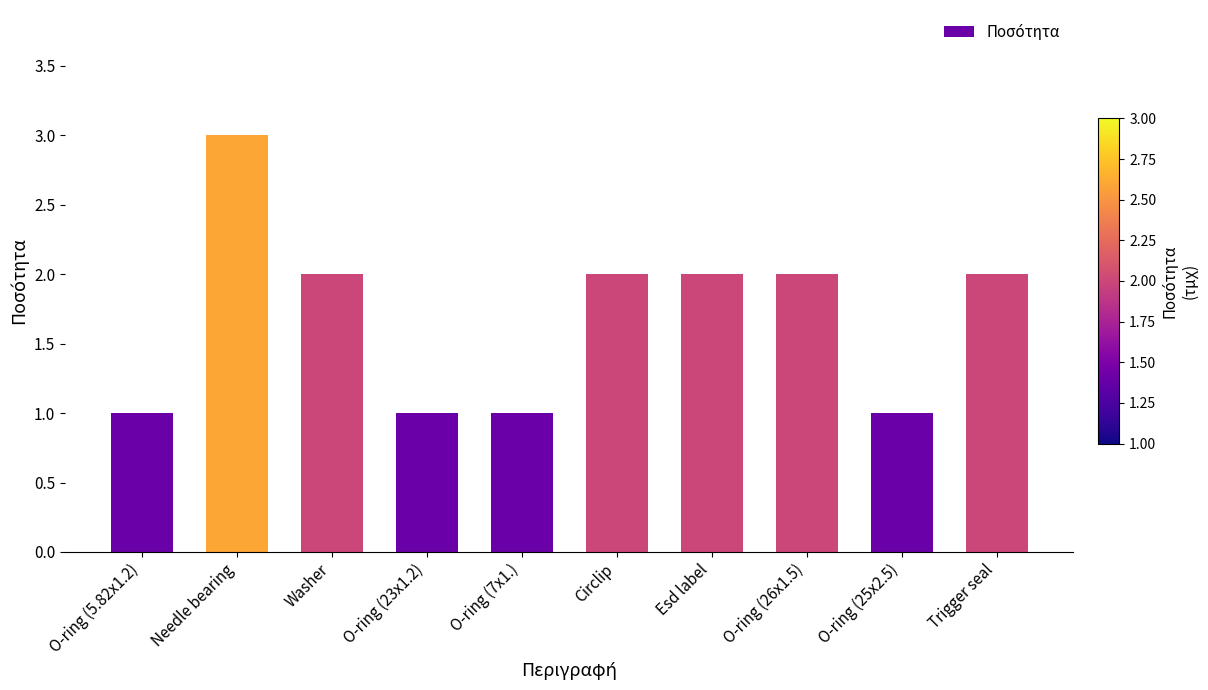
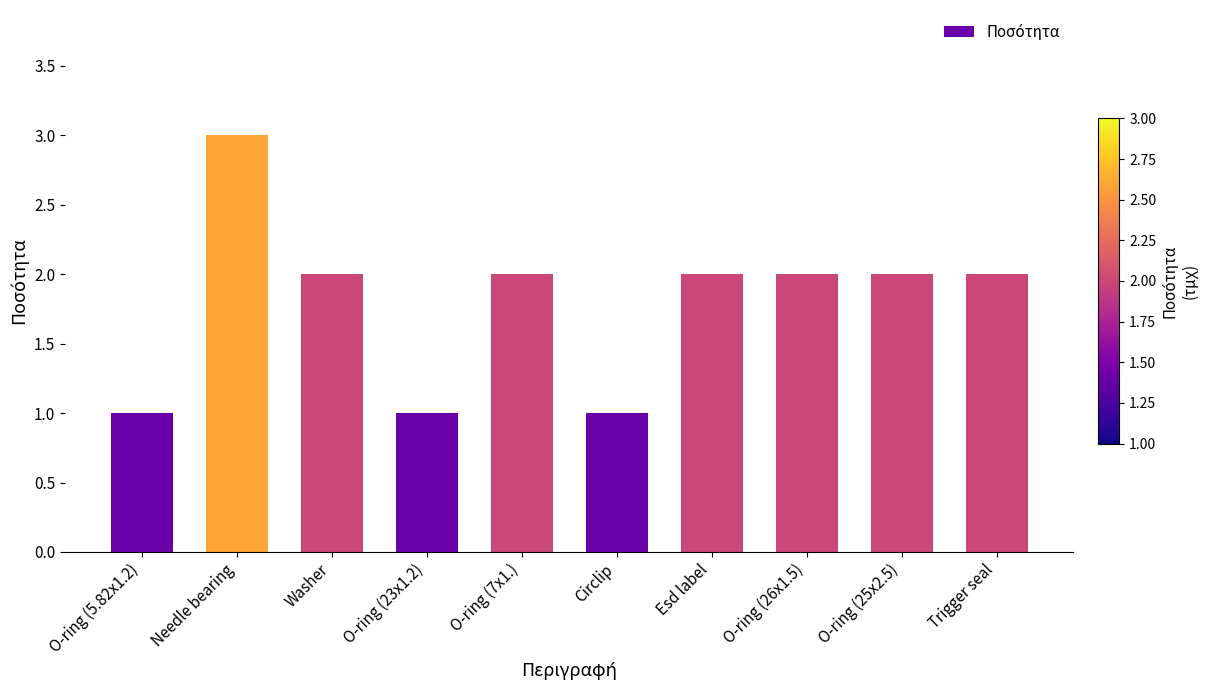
O-ring (7x1.): 1 -> 2
Circlip: 2 -> 1
O-ring (25x2.5): 1 -> 2
